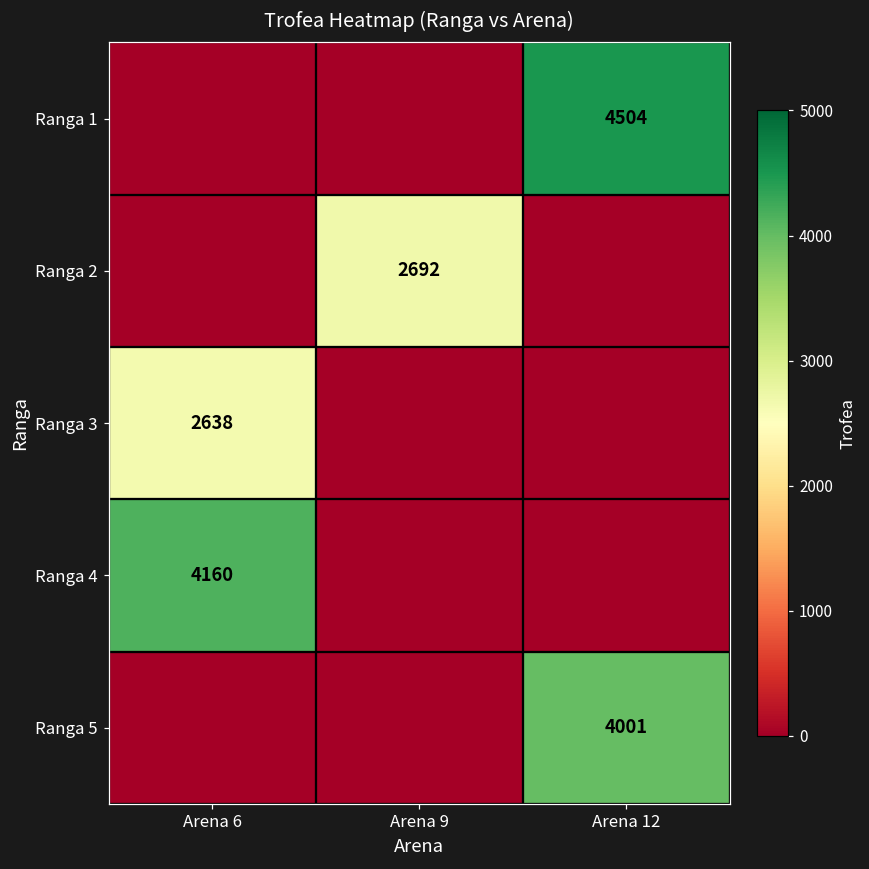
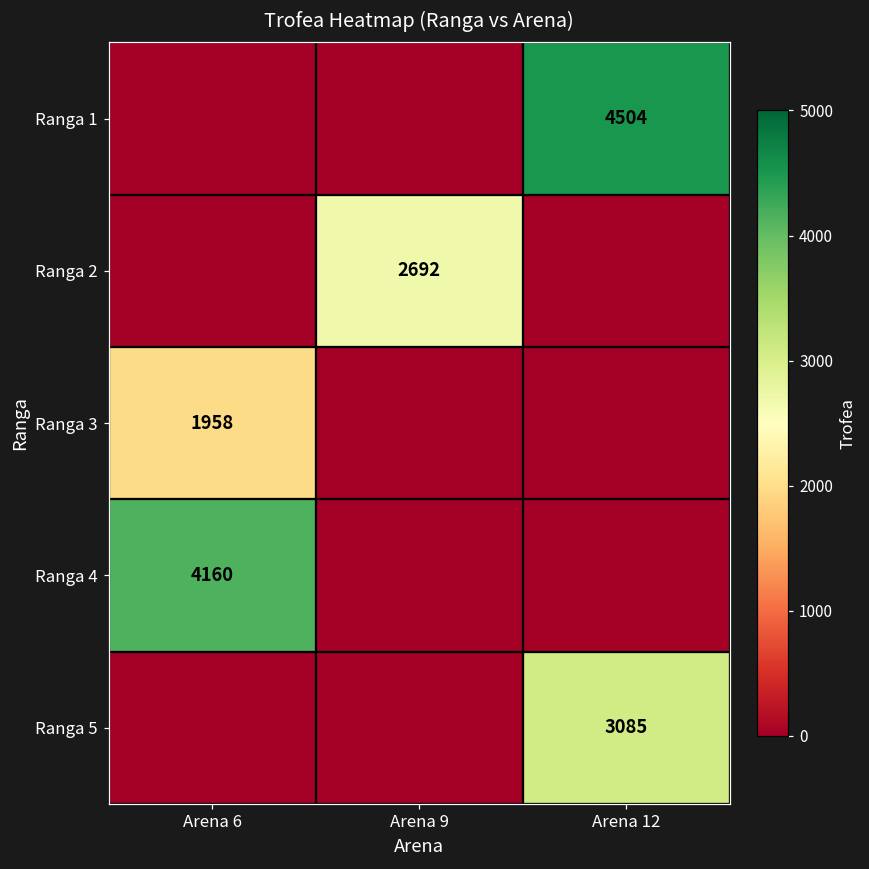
Ranga 3, Arena 6: 2638 -> 1958
Ranga 5, Arena 12: 4001 -> 3085
